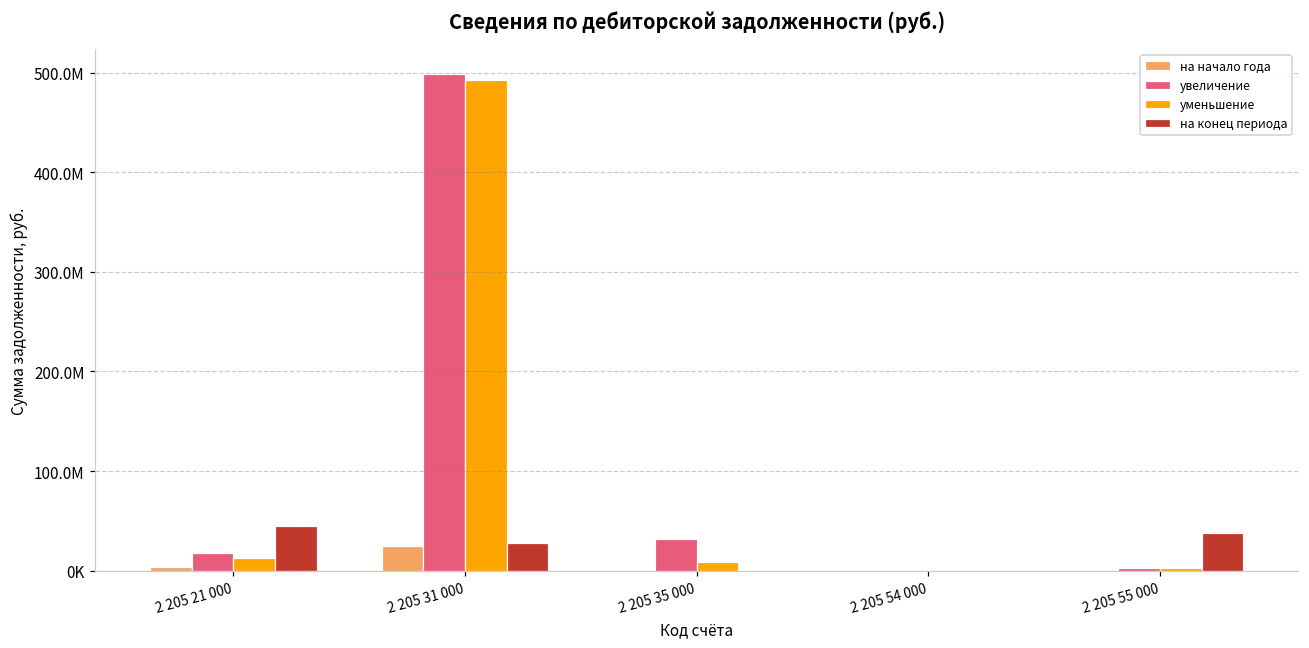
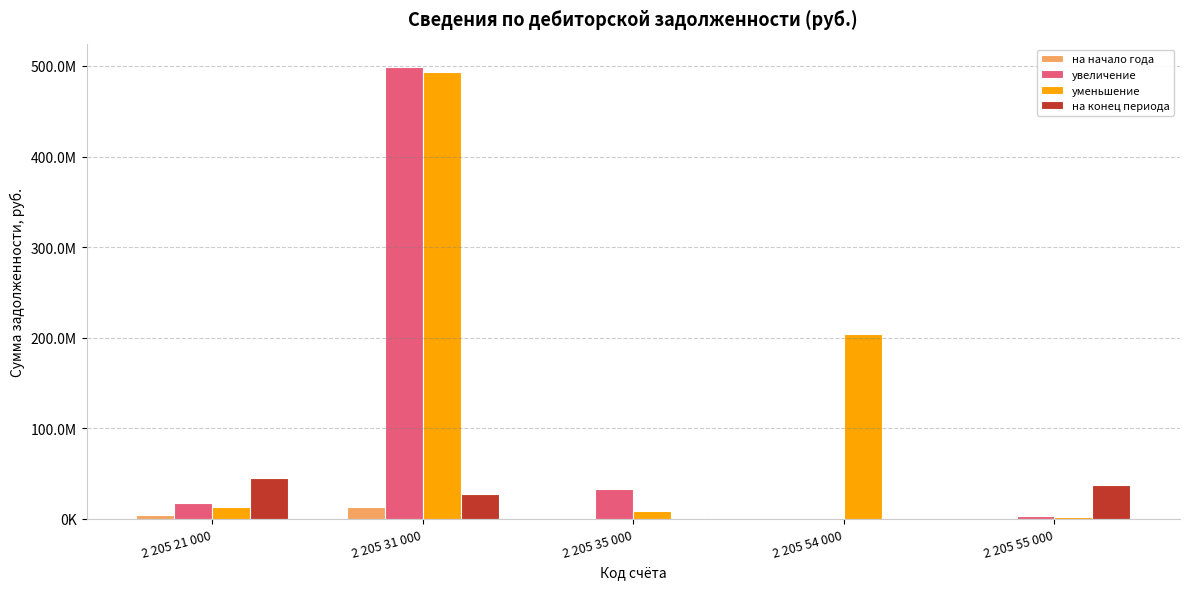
на начало года, 2 205 31 000: 30000000 -> 10000000
уменьшение, 2 205 54 000: 0 -> 200000000
